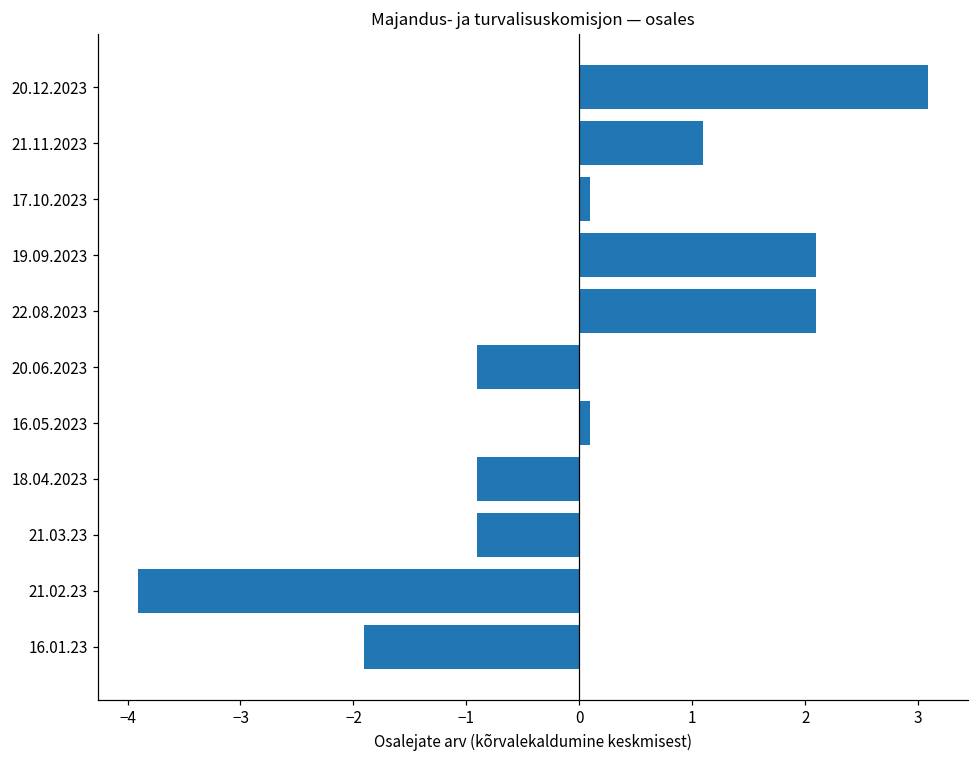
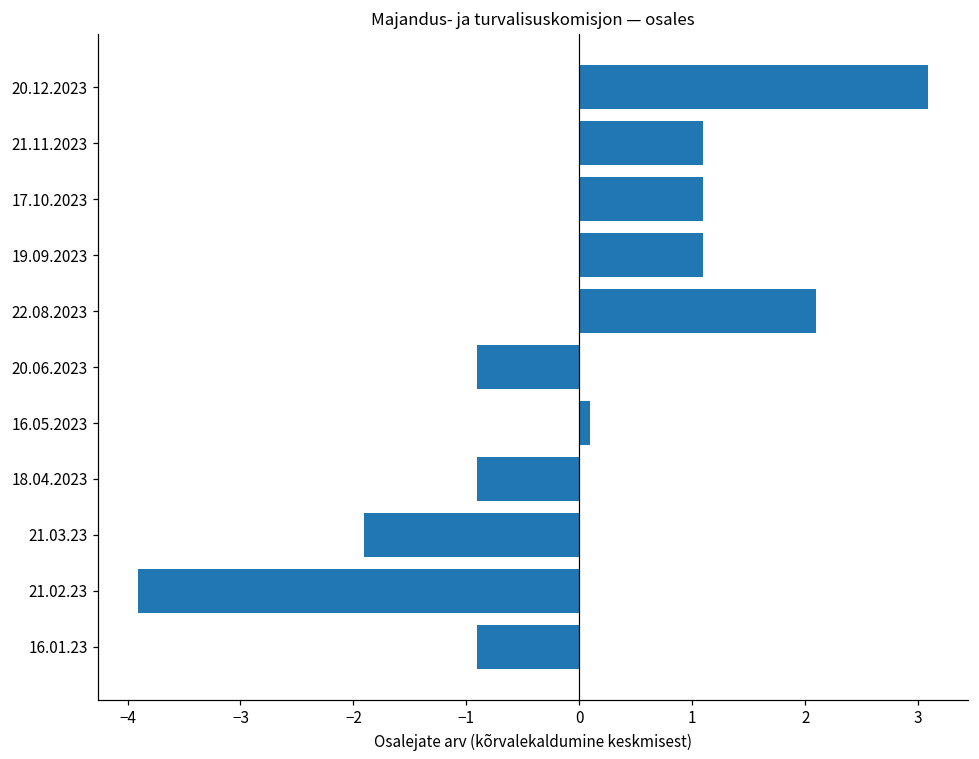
17.10.2023: 0.09 -> 1.09
19.09.2023: 2.09 -> 1.09
21.03.23: -0.91 -> -1.91
16.01.23: -1.91 -> -0.91
